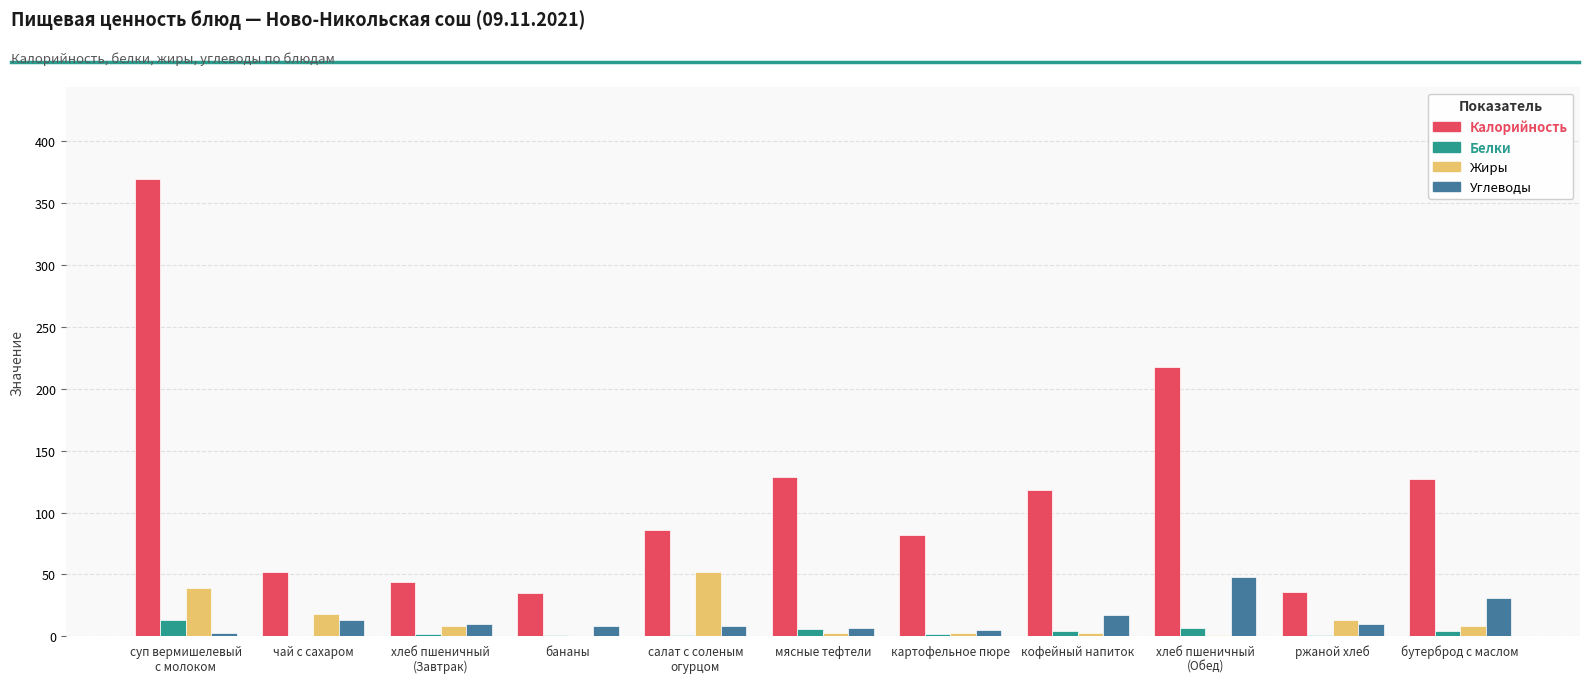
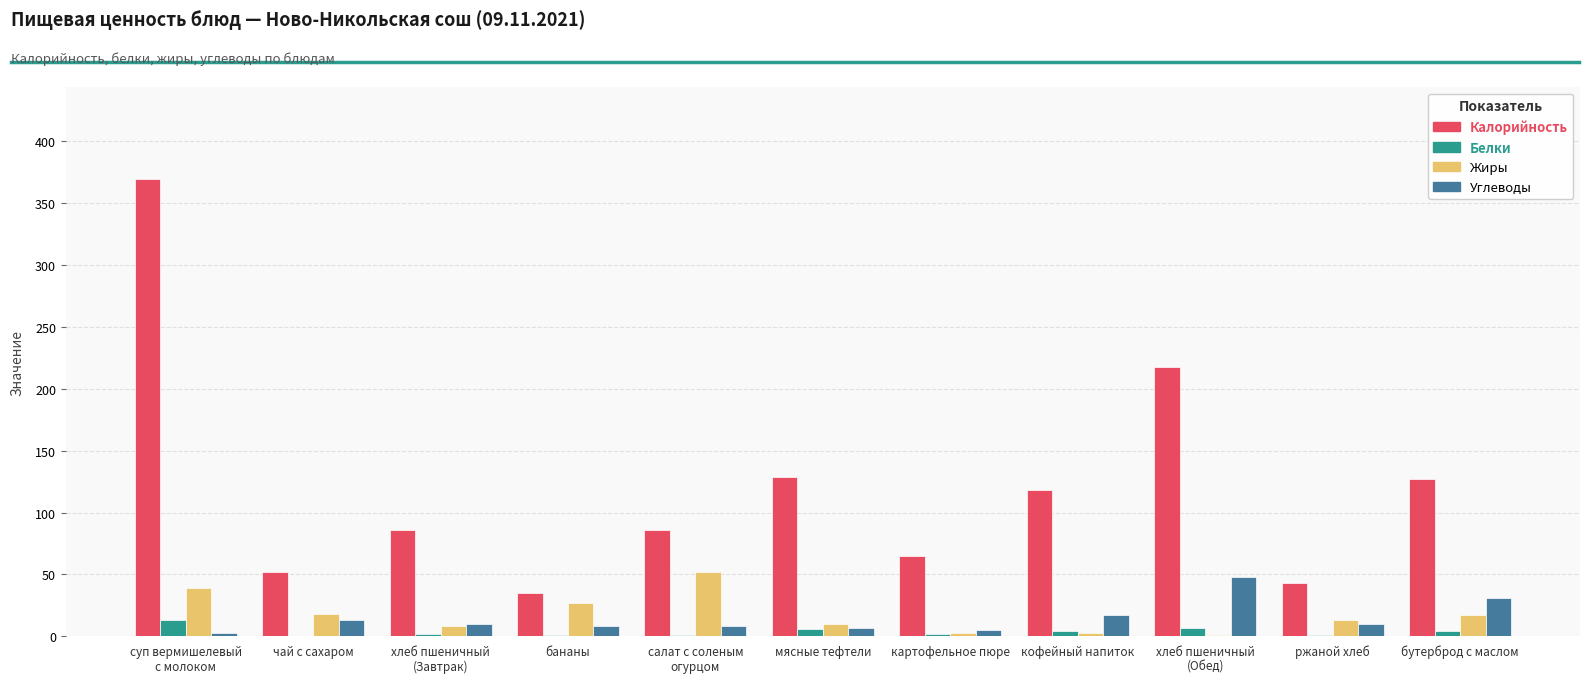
Калорийность, хлеб пшеничный (Завтрак): 44 -> 86
Жиры, бананы: 0 -> 27
Жиры, мясные тефтели: 3 -> 10
Калорийность, картофельное пюре: 82 -> 65
Калорийность, ржаной хлеб: 36 -> 43
Жиры, бутерброд с маслом: 8 -> 17
